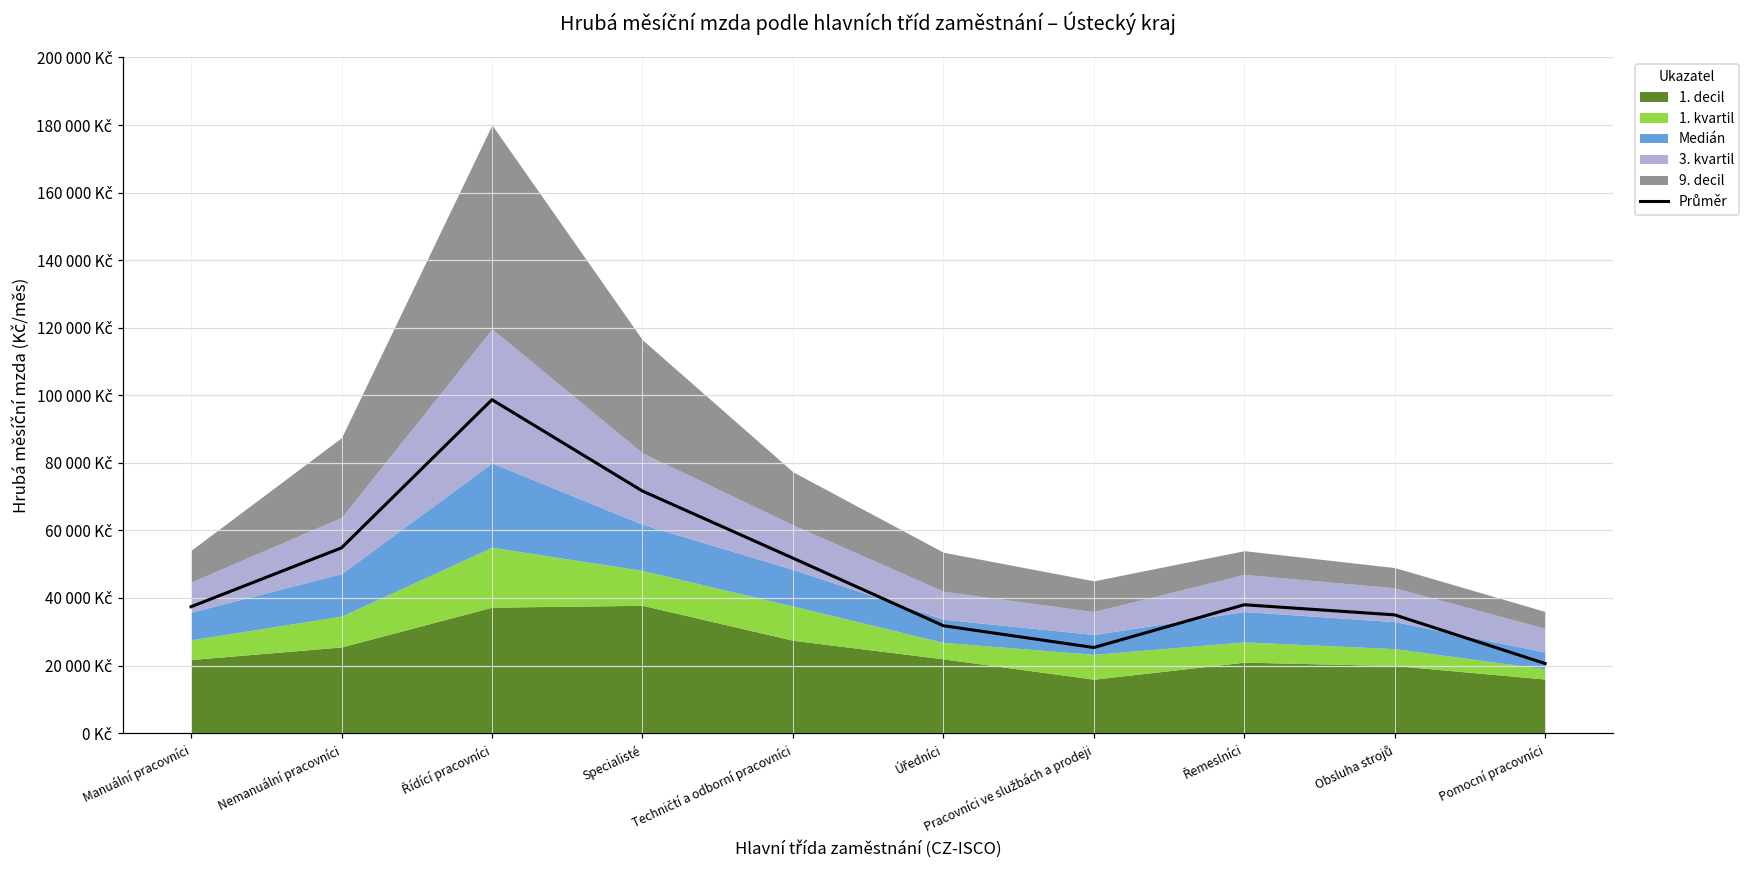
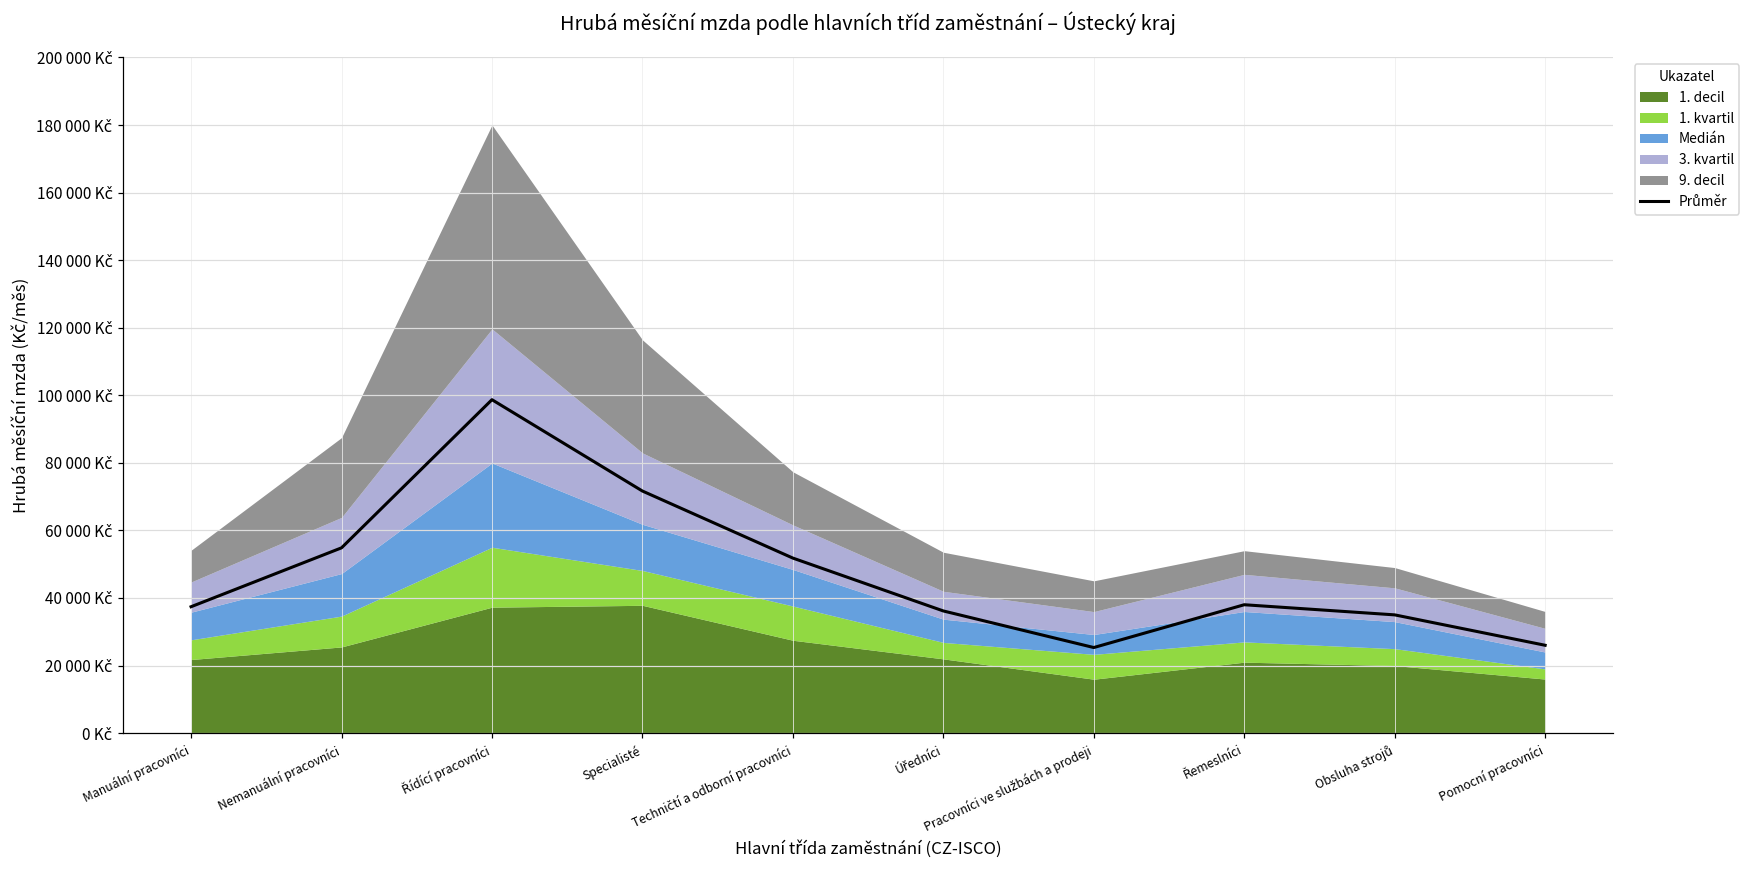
Průměr, Úředníci: 32000 Kč -> 36000 Kč
Průměr, Pomocní pracovníci: 21000 Kč -> 26000 Kč
